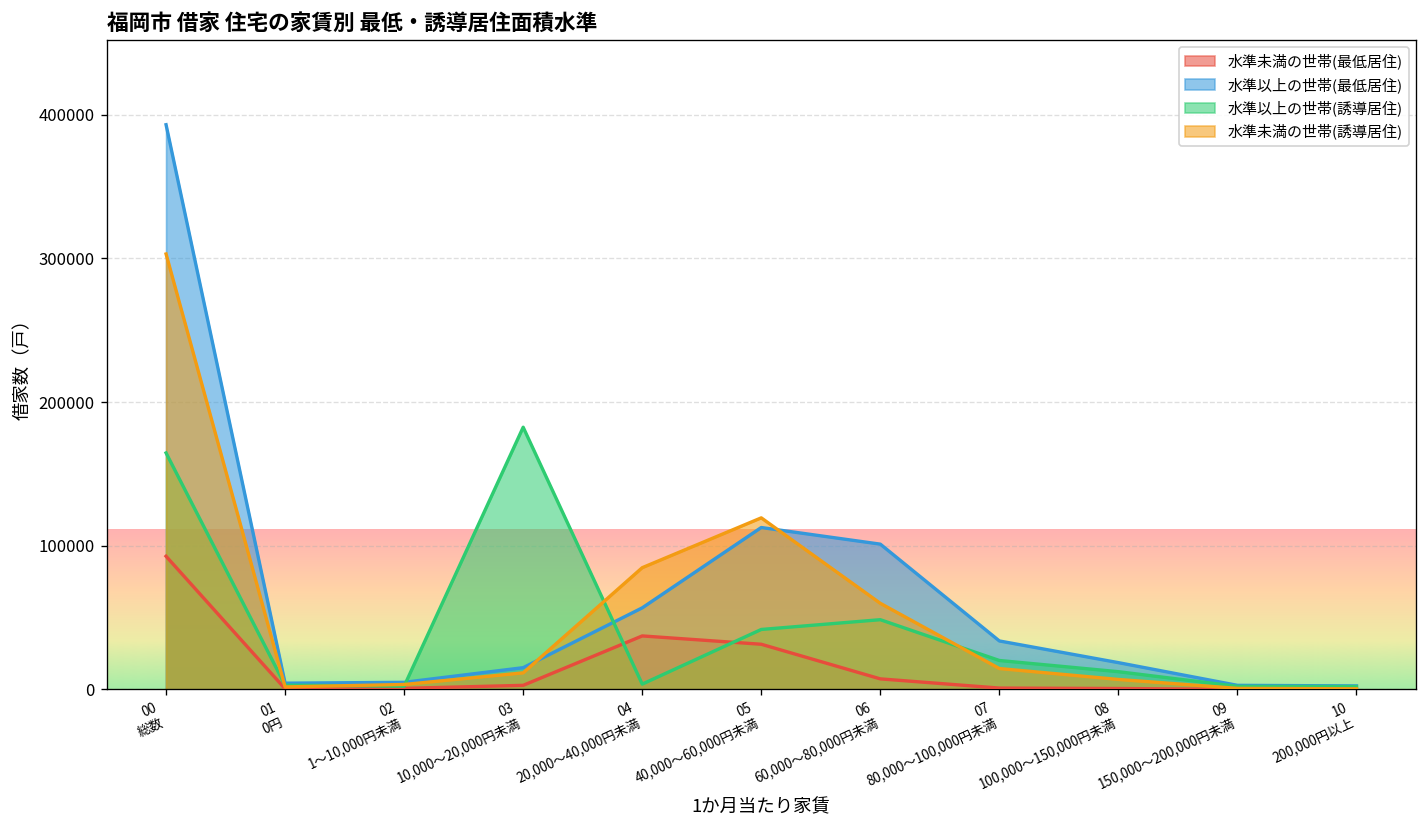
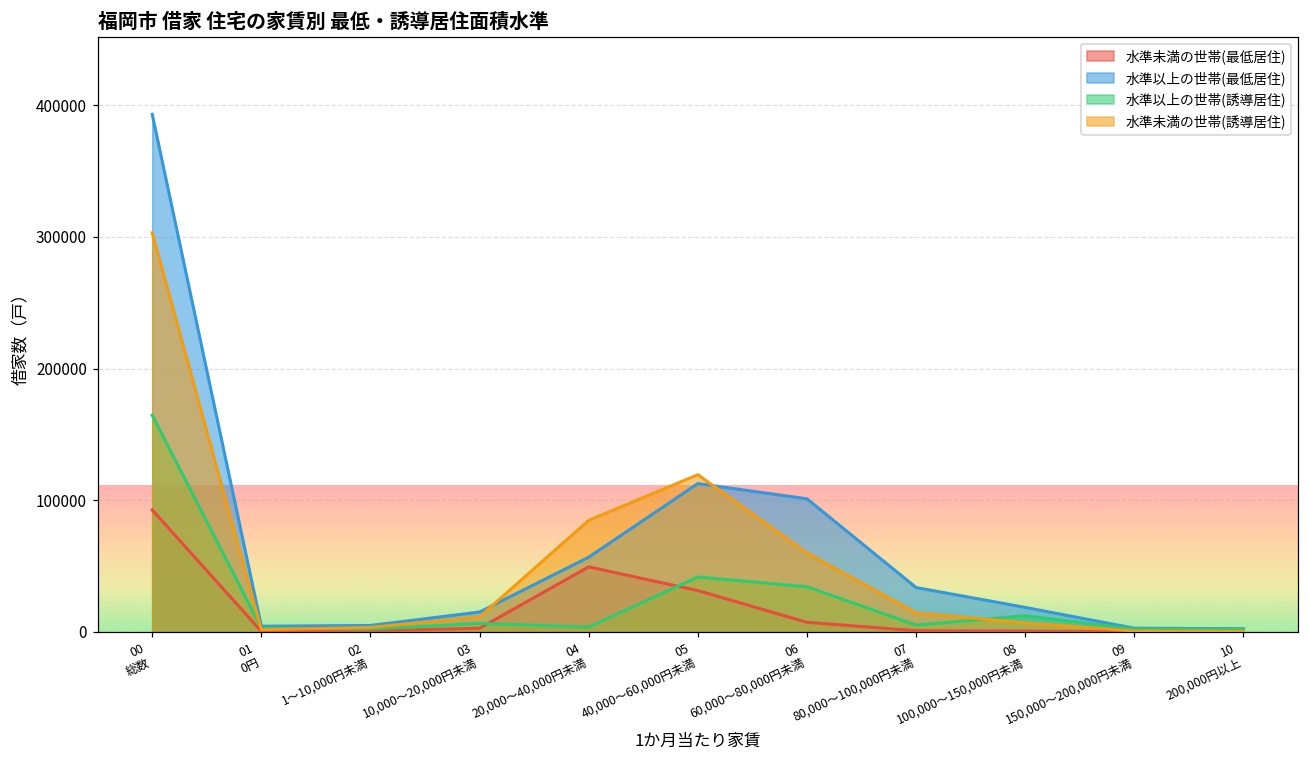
水準以上の世帯(誘導居住), 03 10,000～20,000円未満: 182000 -> 7000
水準未満の世帯(最低居住), 04 20,000～40,000円未満: 37000 -> 49000
水準以上の世帯(誘導居住), 06 60,000～80,000円未満: 49000 -> 34000
水準以上の世帯(誘導居住), 07 80,000～100,000円未満: 20000 -> 5000
